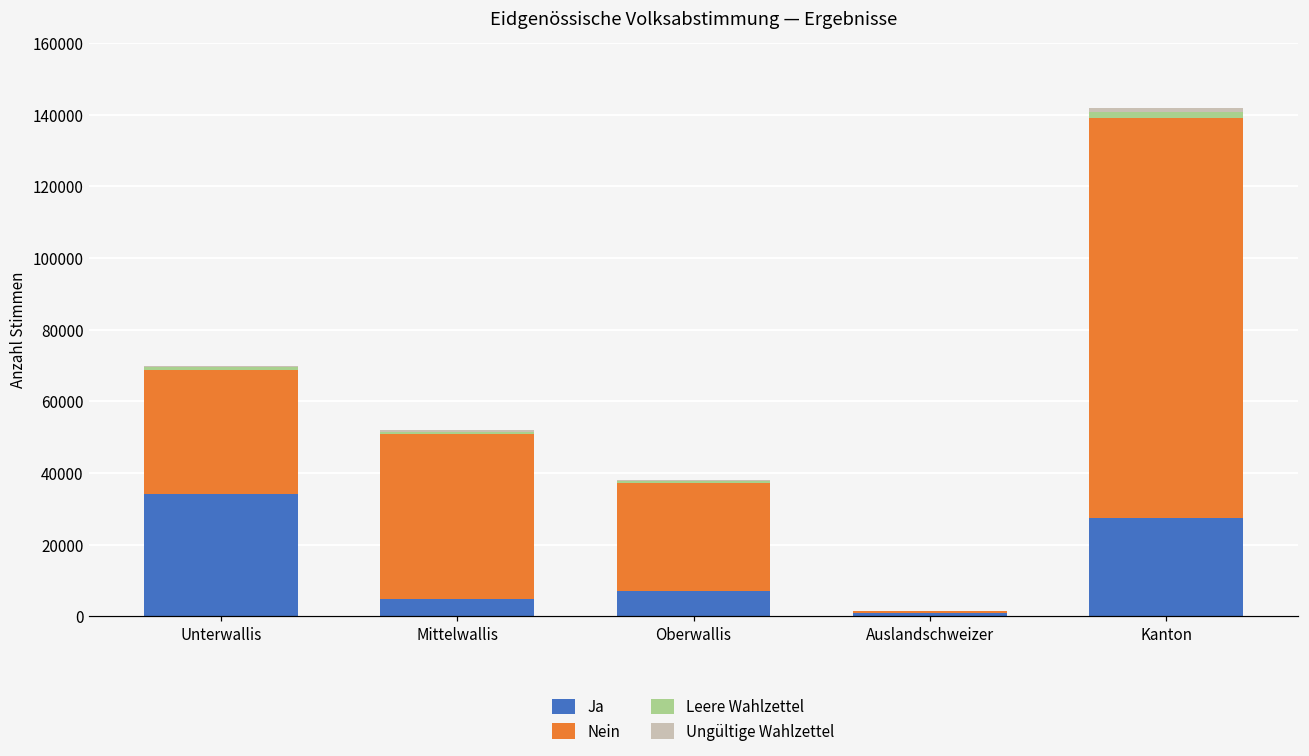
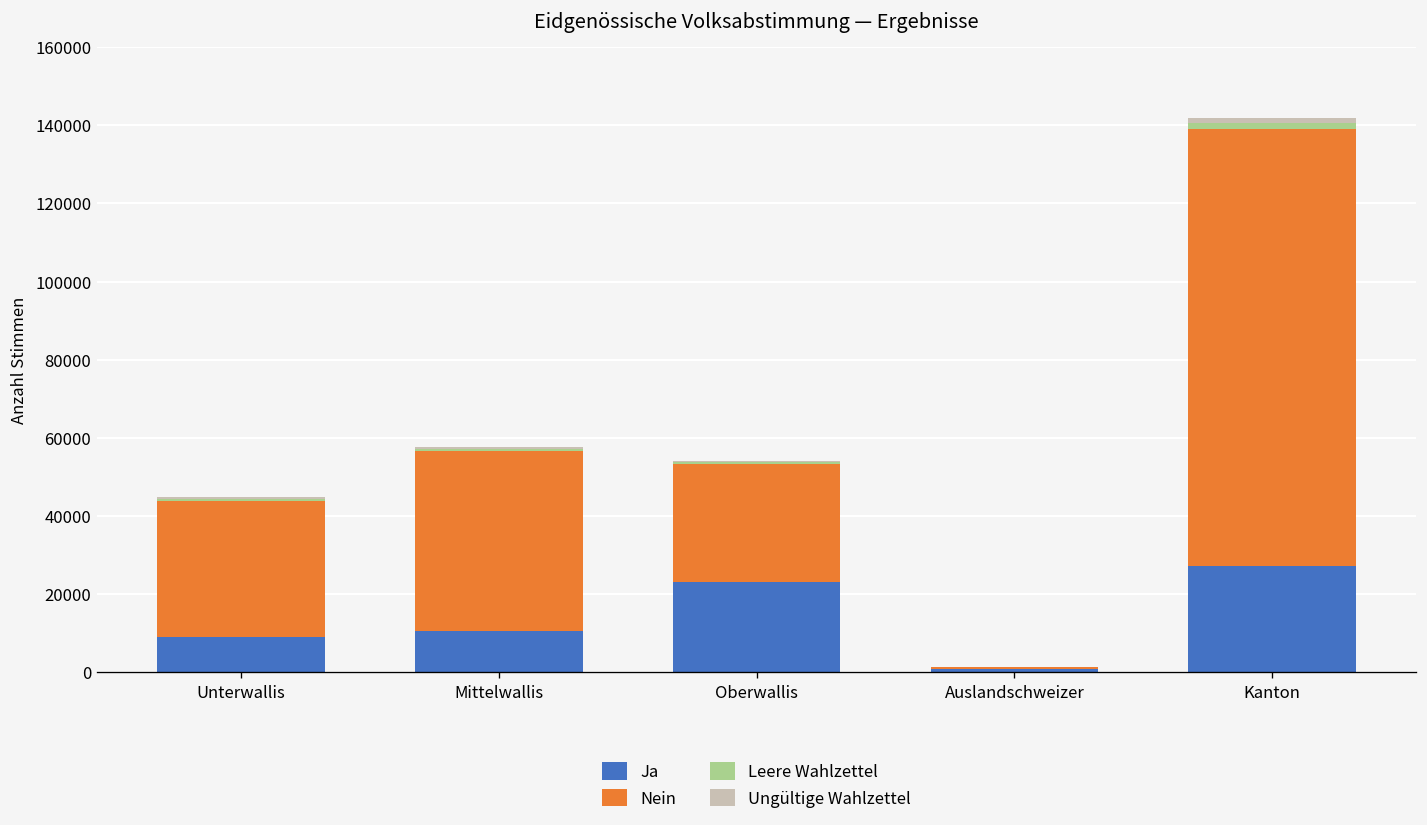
Ja, Unterwallis: 34000 -> 9000
Ja, Mittelwallis: 5000 -> 10000
Ja, Oberwallis: 7000 -> 23000
